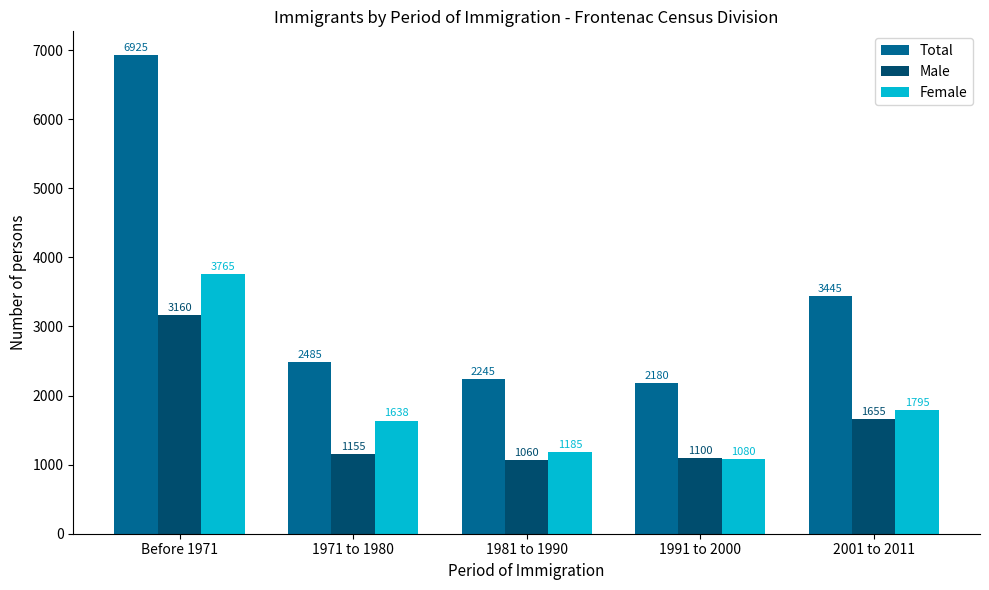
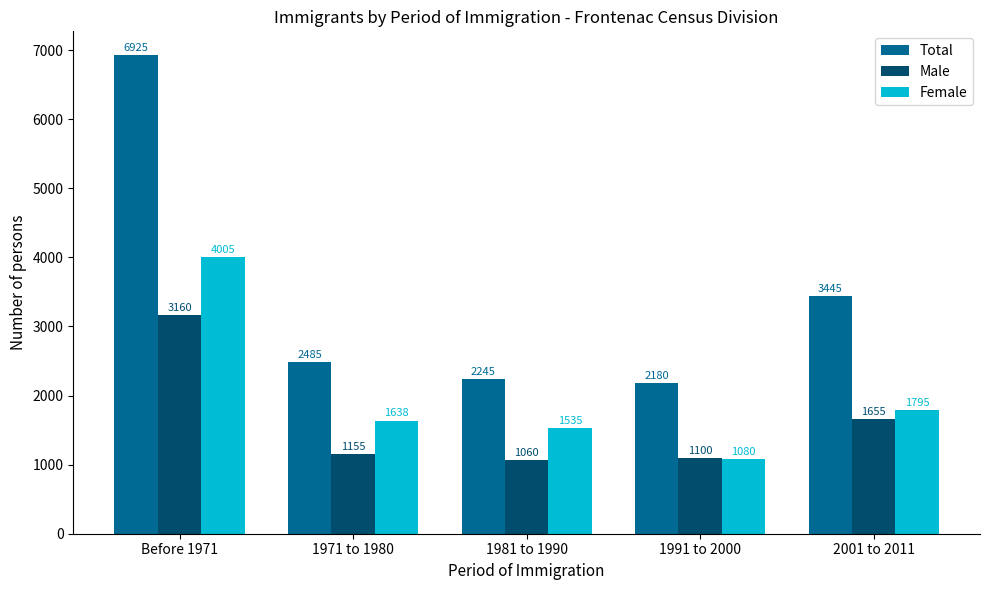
Female, Before 1971: 3765 -> 4005
Female, 1981 to 1990: 1185 -> 1535
